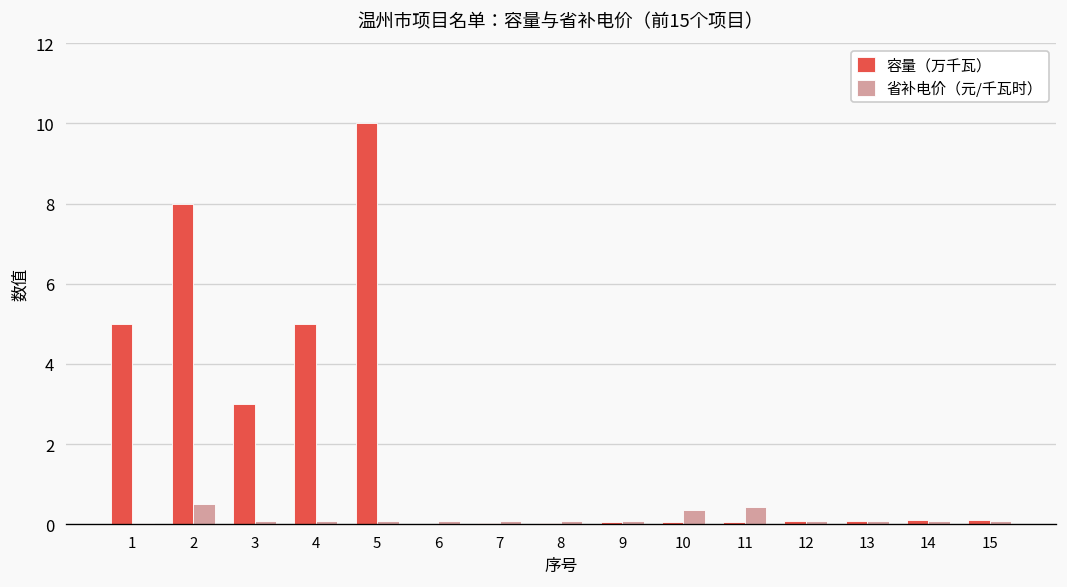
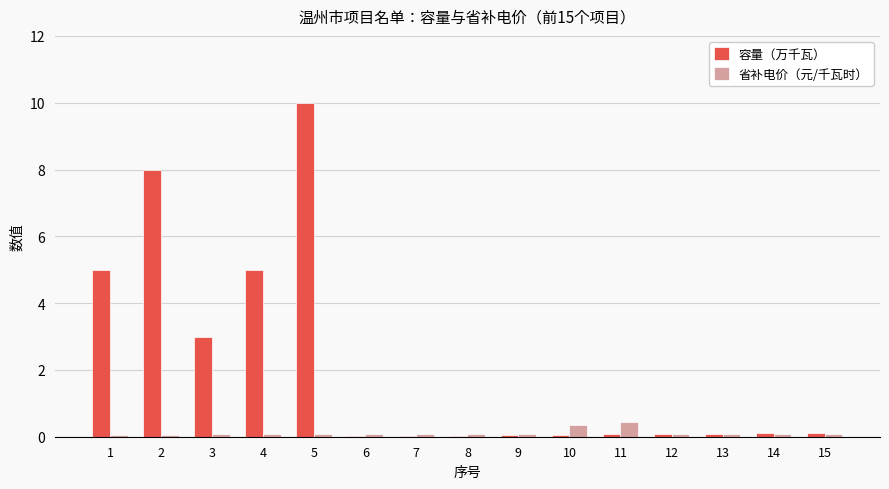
省补电价（元/千瓦时）, 2: 0.5 -> 0.0
